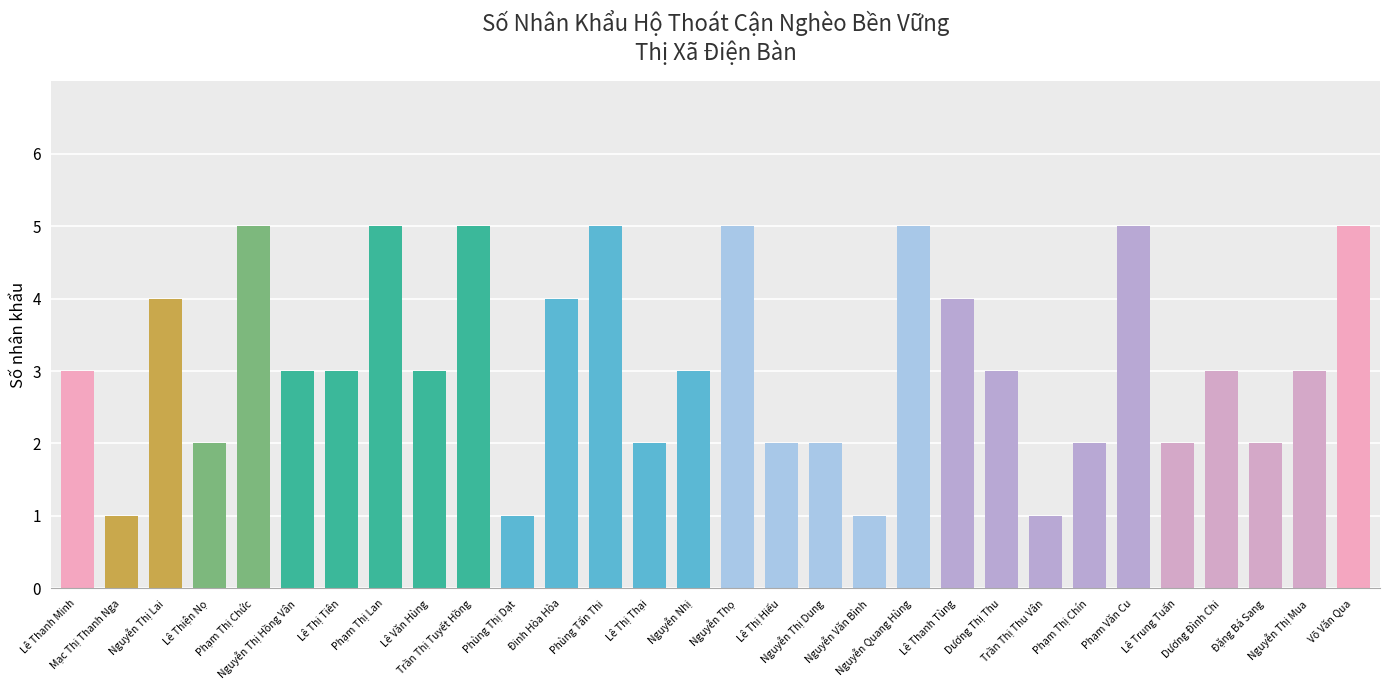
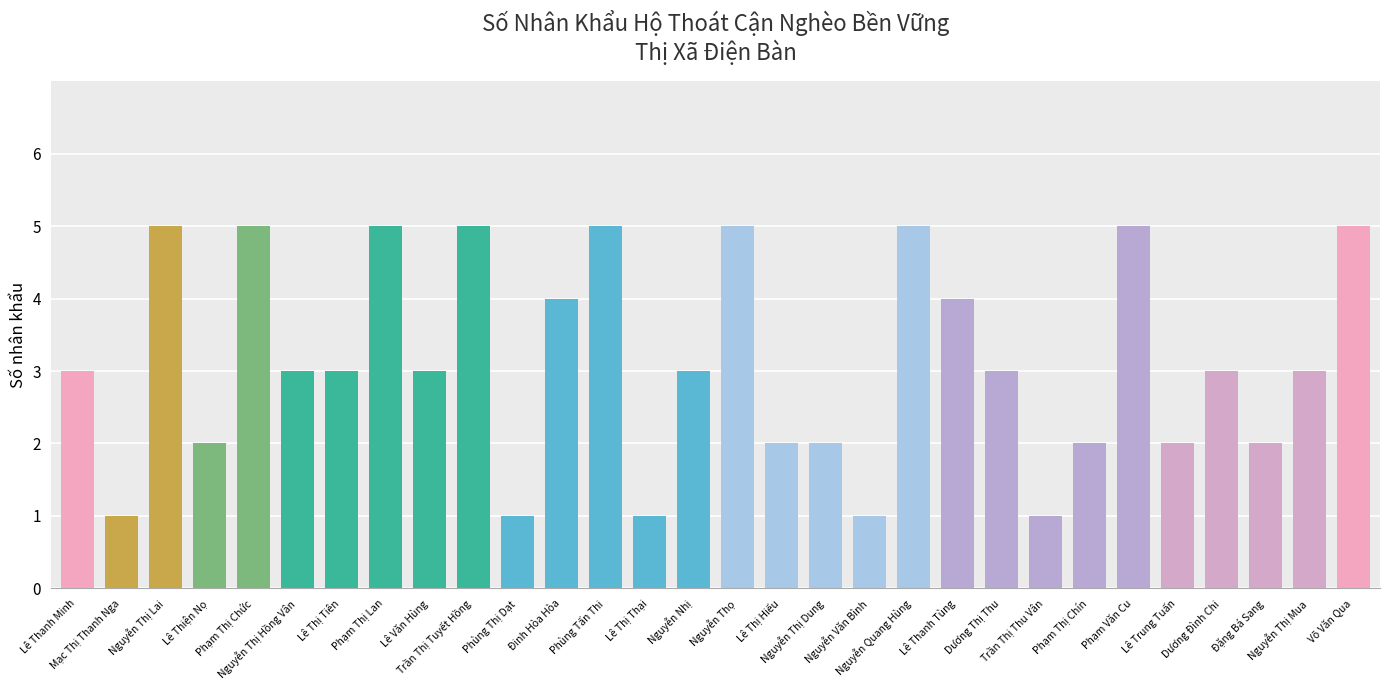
Nguyễn Thị Lai: 4 -> 5
Lê Thị Thại: 2 -> 1
